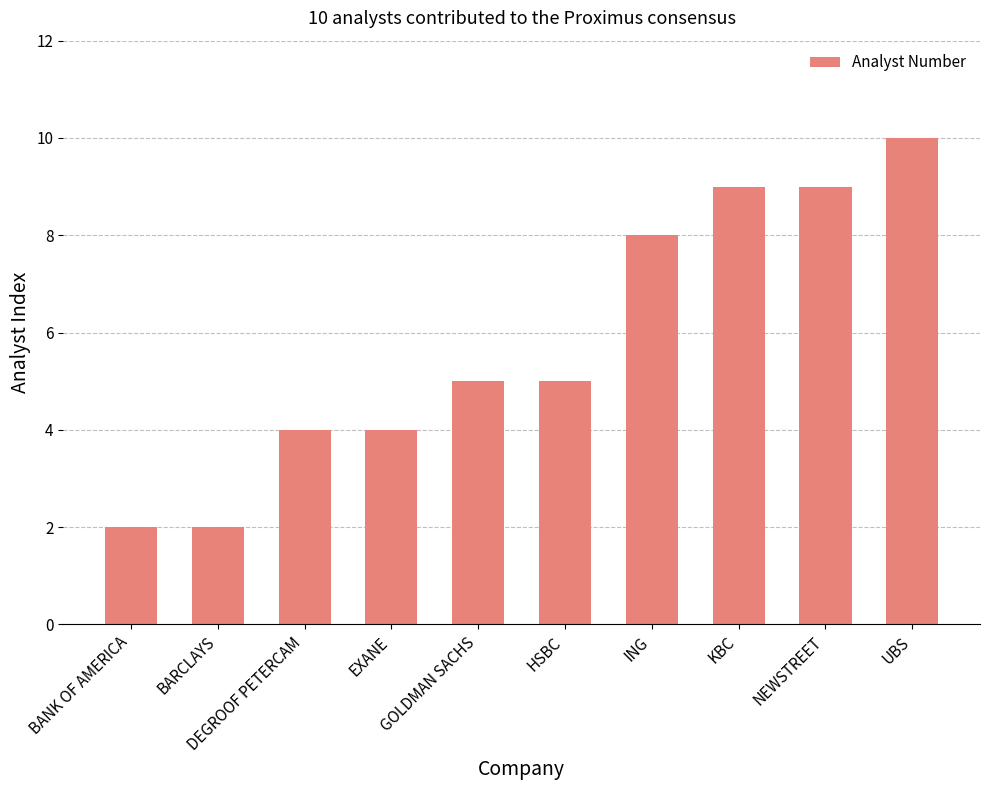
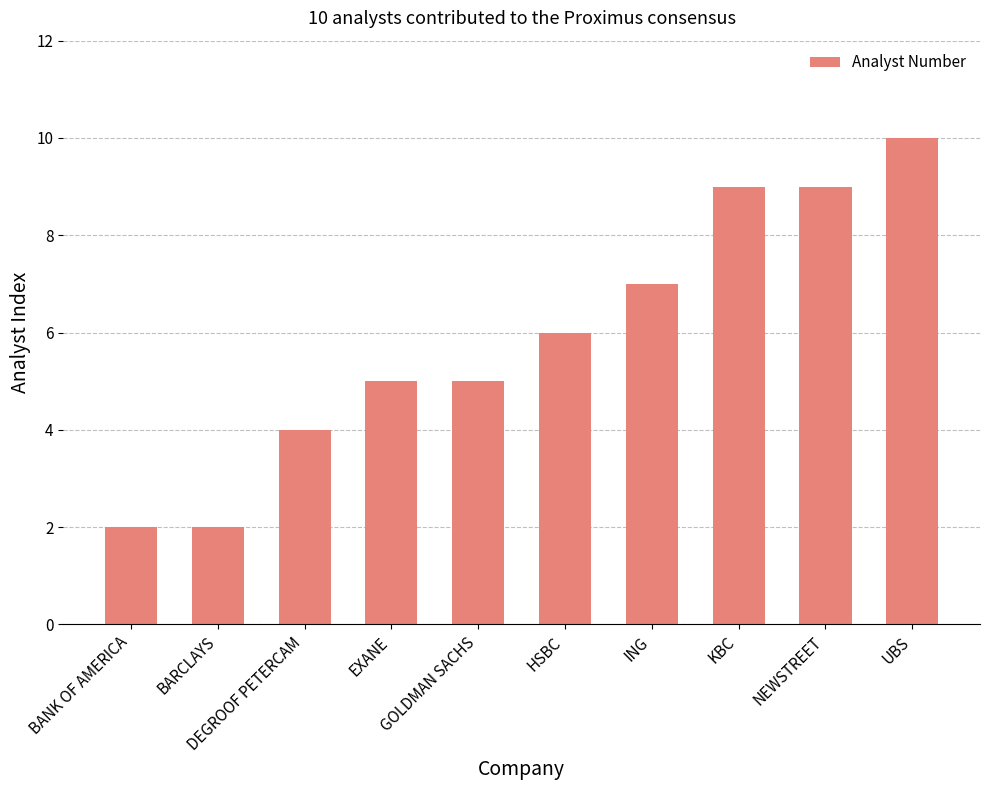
EXANE: 4 -> 5
HSBC: 5 -> 6
ING: 8 -> 7
